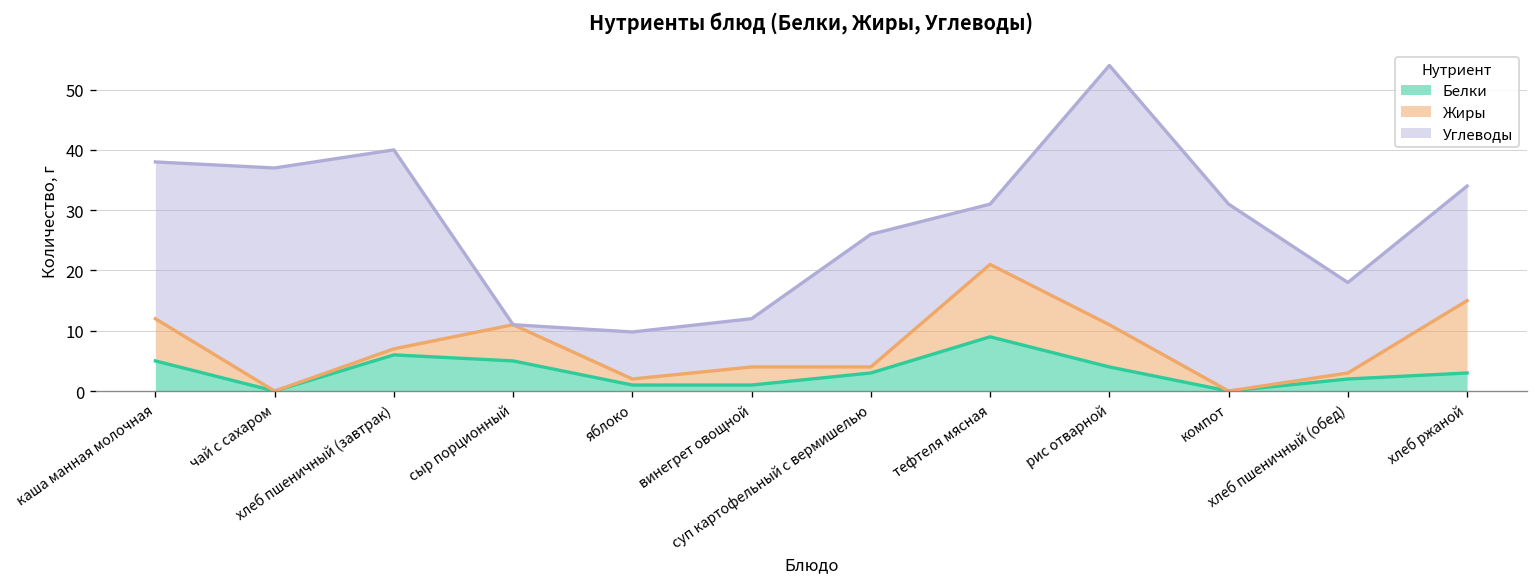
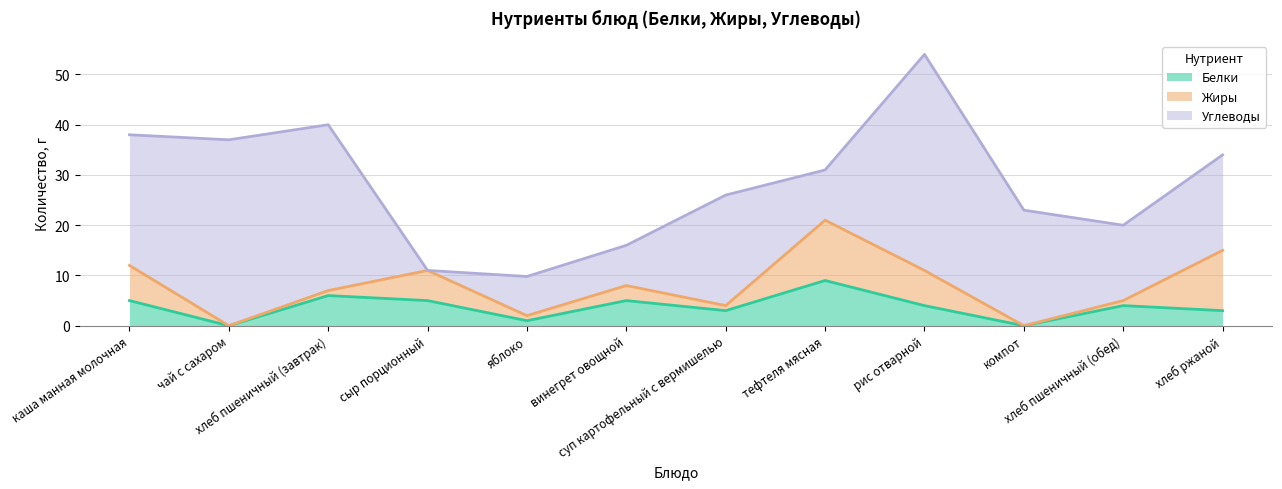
Белки, винегрет овощной: 1 -> 5
Углеводы, компот: 31 -> 23
Белки, хлеб пшеничный (обед): 2 -> 4
